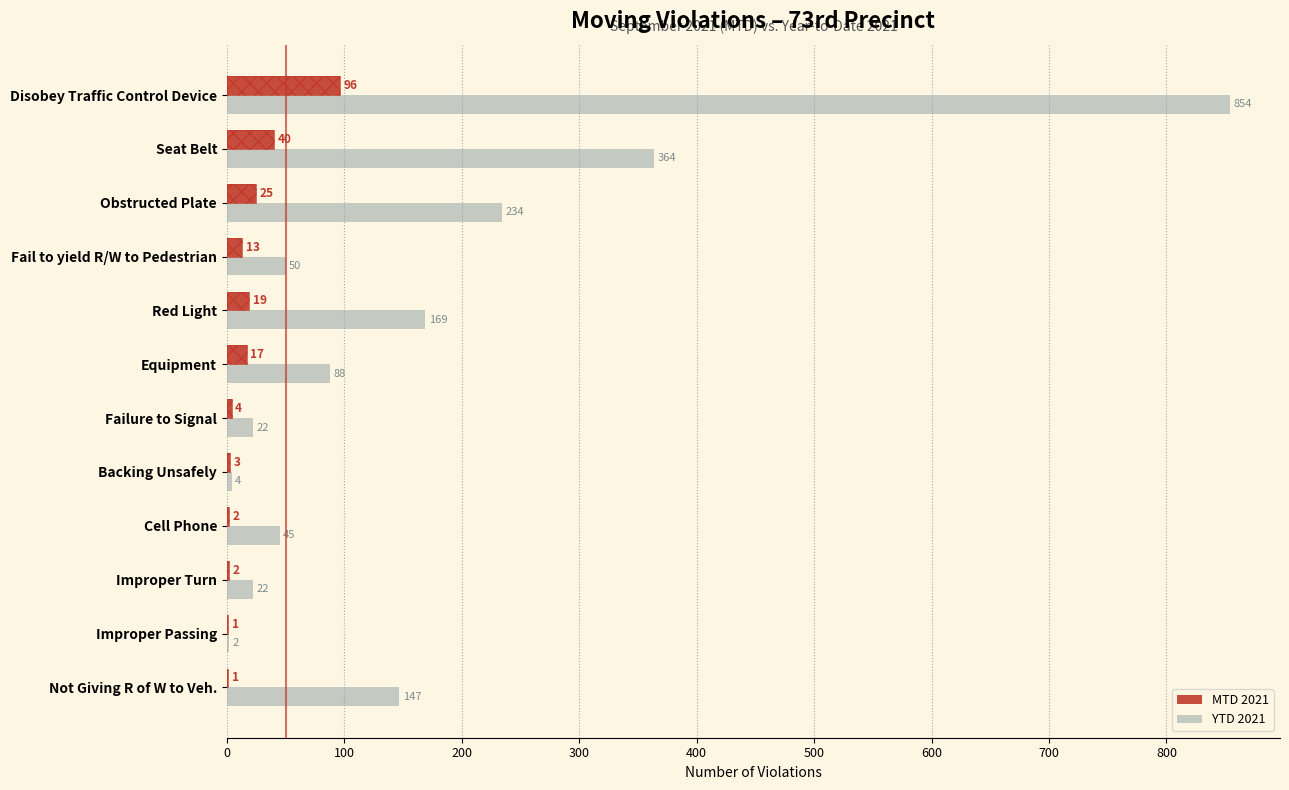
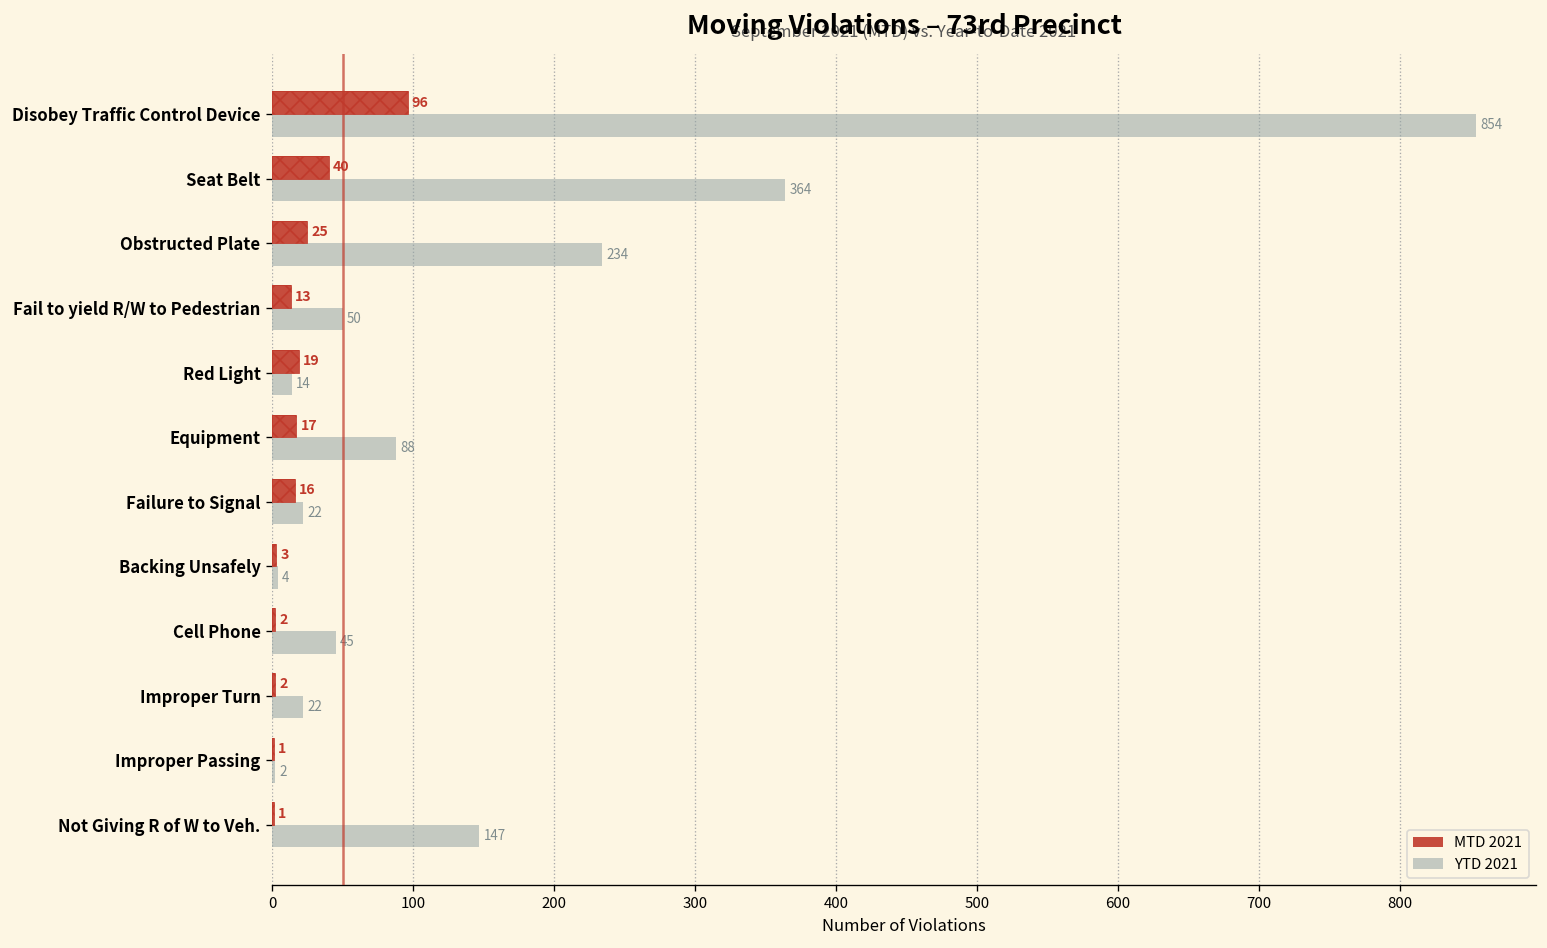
YTD 2021, Red Light: 169 -> 14
MTD 2021, Failure to Signal: 4 -> 16
